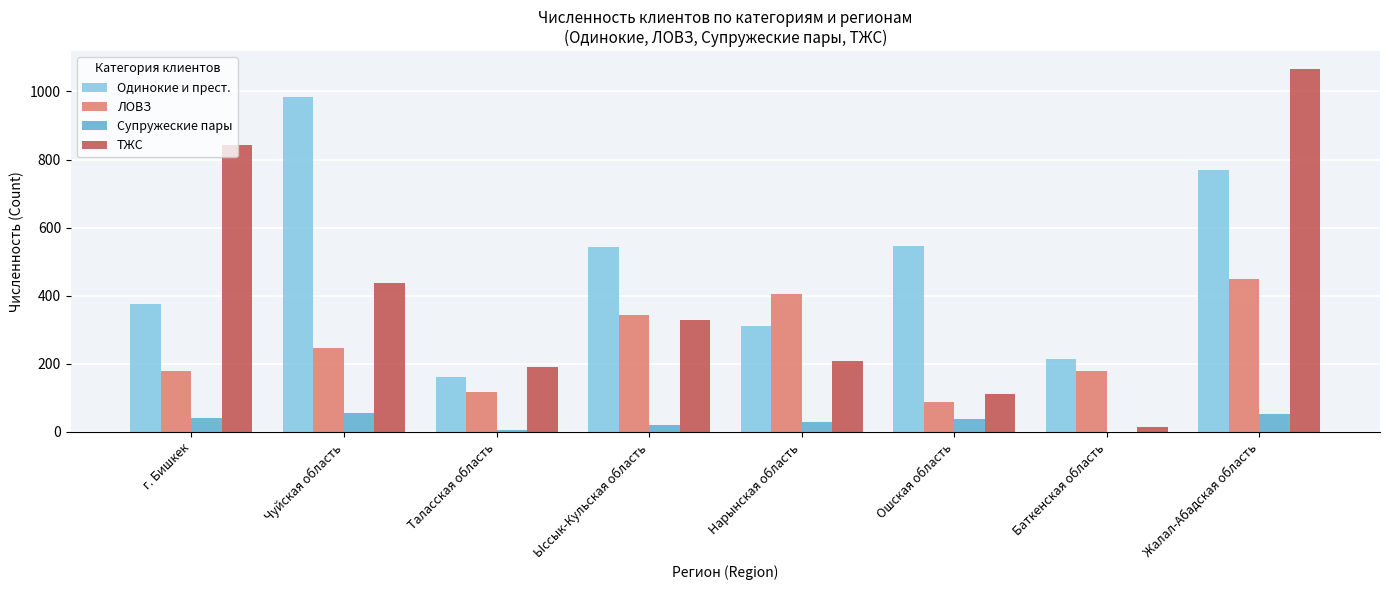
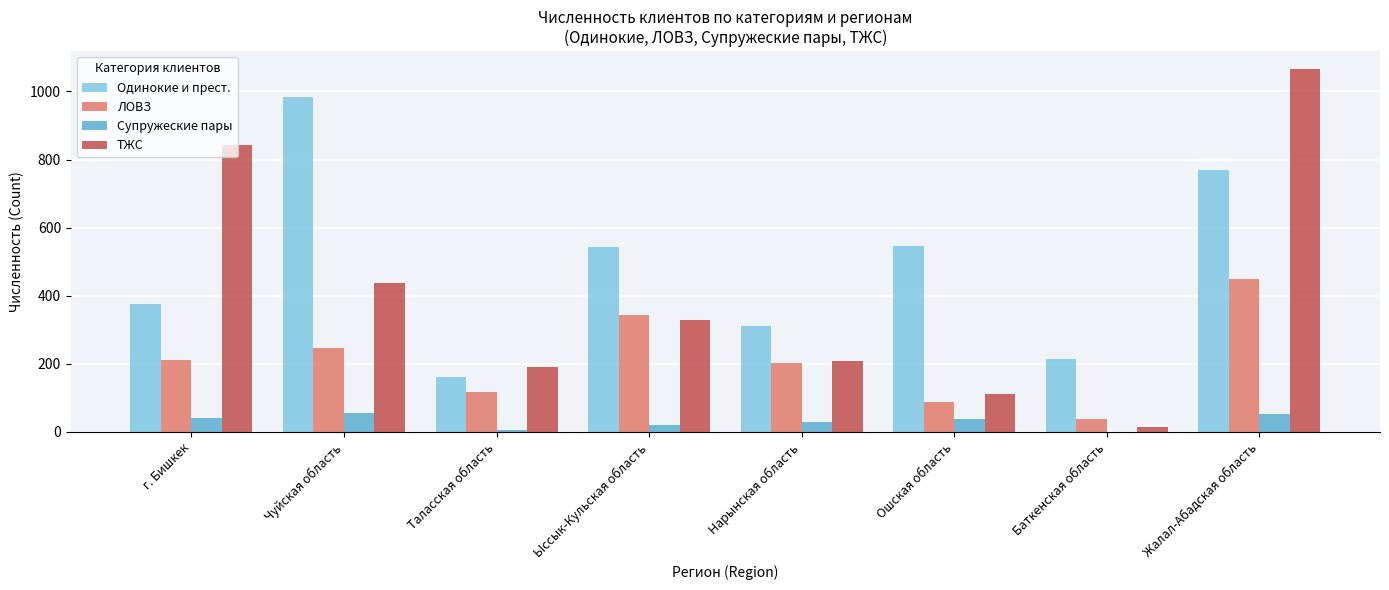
ЛОВЗ, г. Бишкек: 180 -> 210
ЛОВЗ, Нарынская область: 400 -> 200
ЛОВЗ, Баткенская область: 180 -> 40
